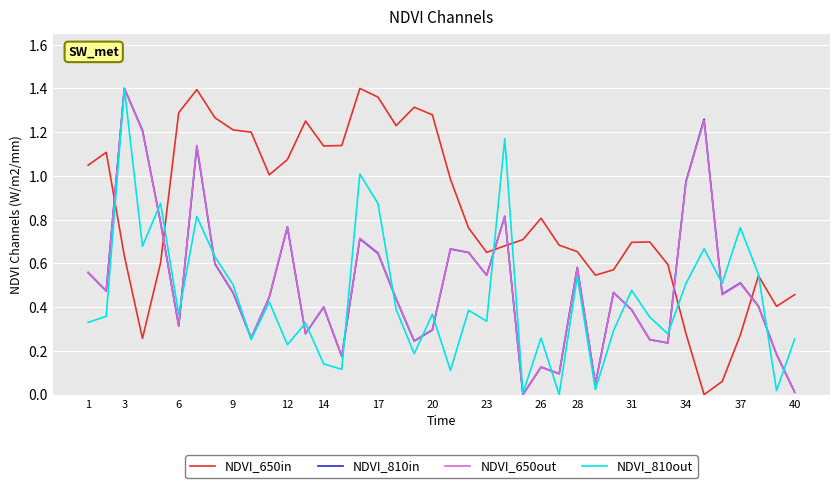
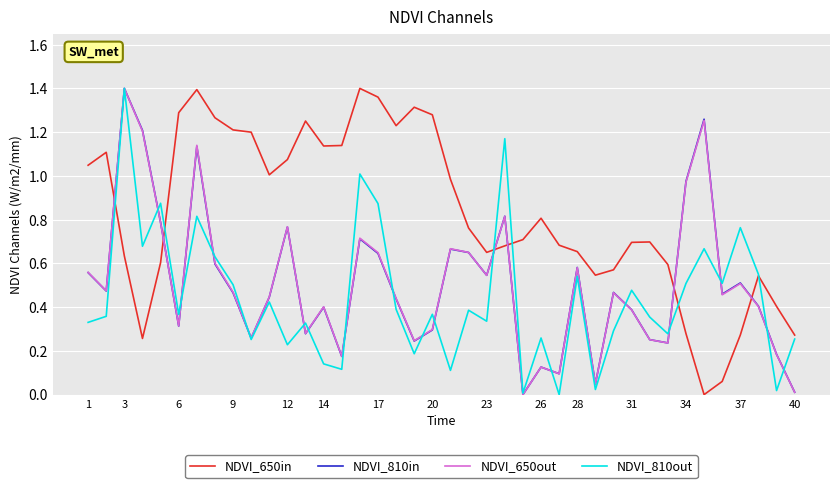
NDVI_650in, 40: 0.46 -> 0.27
